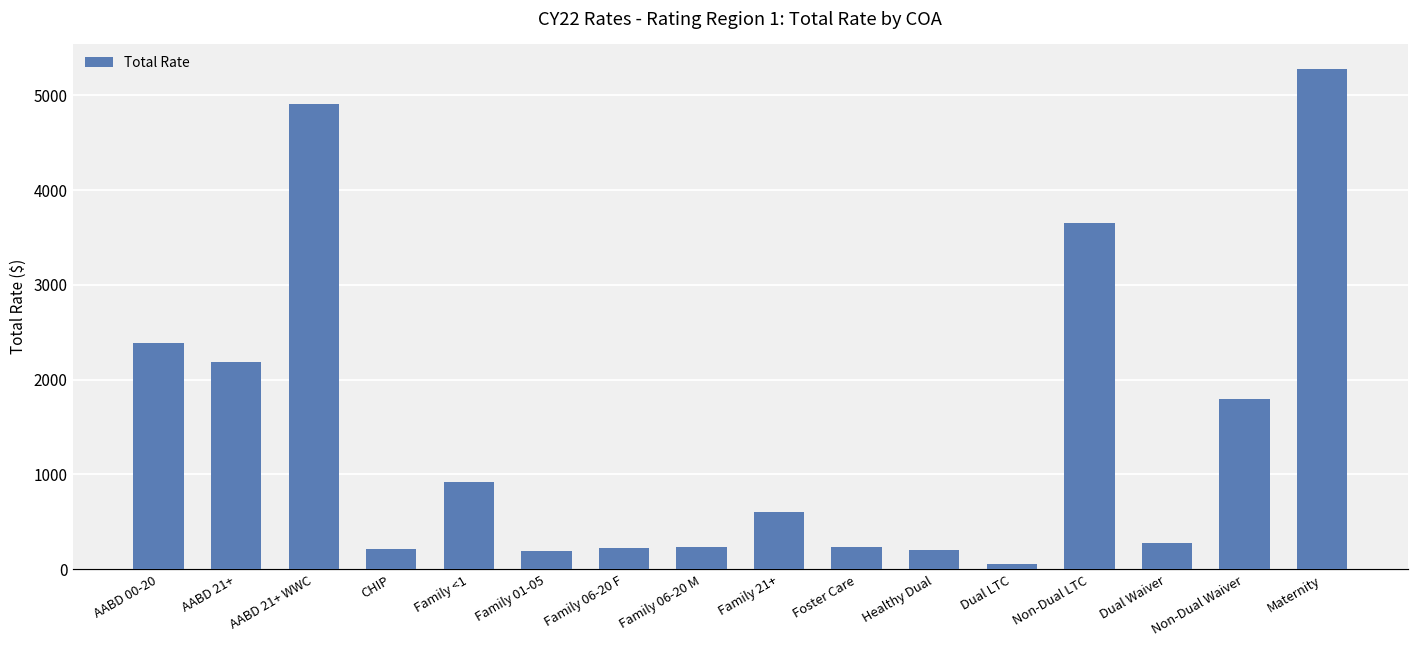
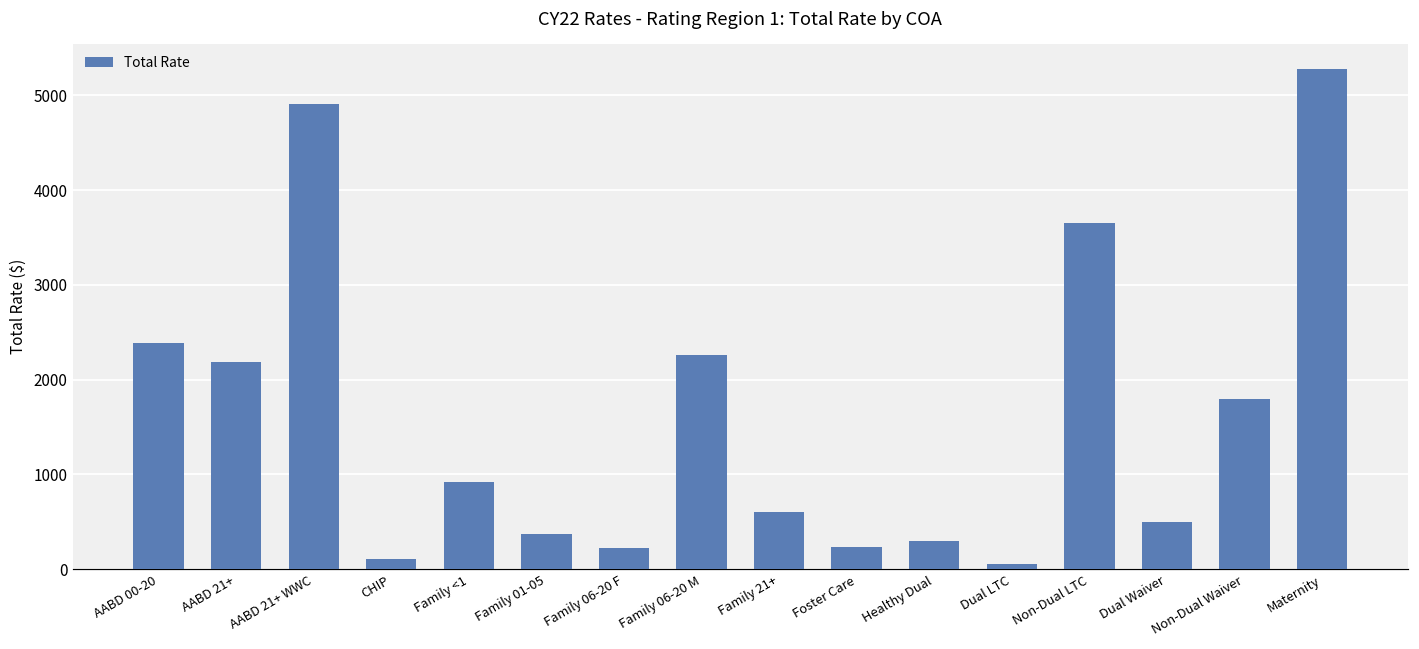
CHIP: 200 -> 100
Family 01-05: 200 -> 400
Family 06-20 M: 200 -> 2300
Healthy Dual: 200 -> 300
Dual Waiver: 300 -> 500
